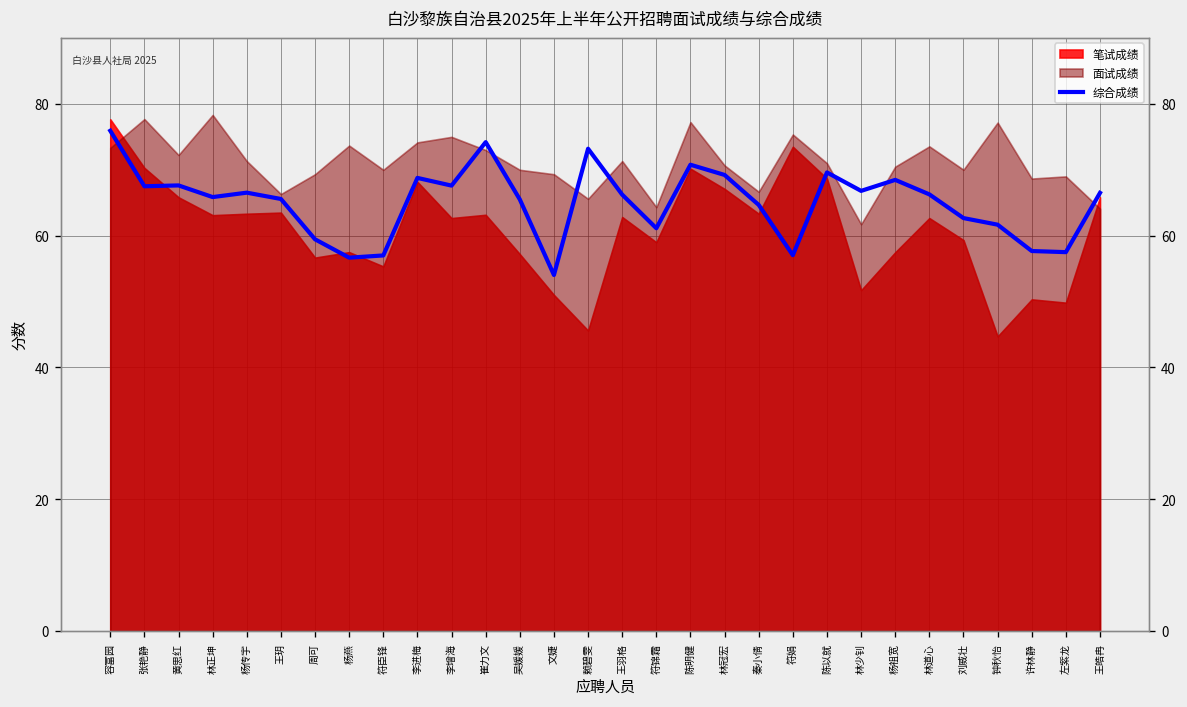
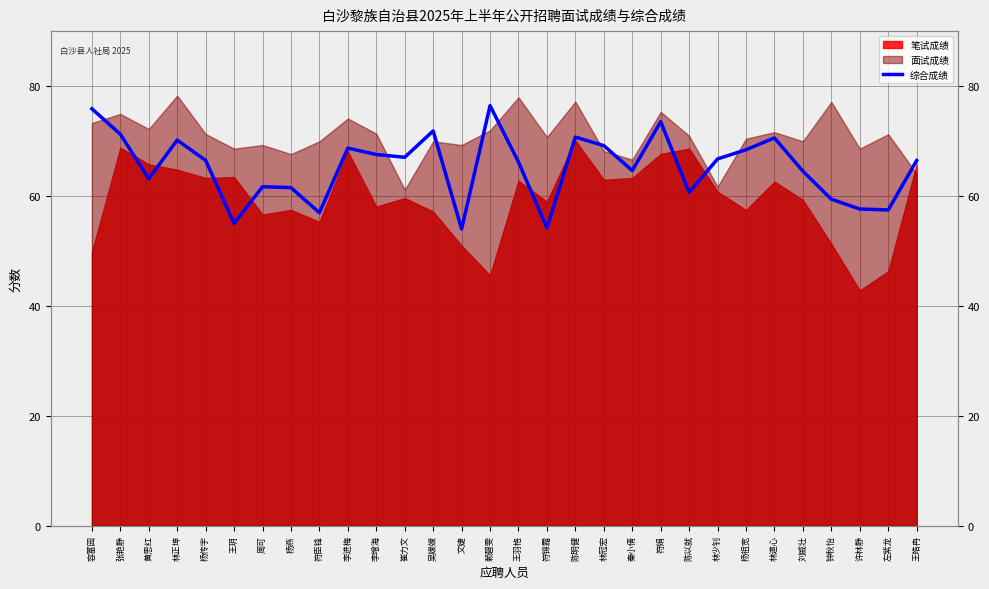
笔试成绩, 容富园: 78 -> 50
综合成绩, 张艳静: 68 -> 71
笔试成绩, 张艳静: 70 -> 69
面试成绩, 张艳静: 78 -> 75
综合成绩, 黄思红: 68 -> 63
综合成绩, 林正坤: 66 -> 70
笔试成绩, 林正坤: 63 -> 65
综合成绩, 王玥: 66 -> 55
面试成绩, 王玥: 66 -> 69
综合成绩, 周可: 59 -> 62
综合成绩, 杨燕: 57 -> 62
面试成绩, 杨燕: 74 -> 68
笔试成绩, 李增海: 63 -> 58
面试成绩, 李增海: 75 -> 71
综合成绩, 崔力文: 74 -> 67
笔试成绩, 崔力文: 63 -> 60
面试成绩, 崔力文: 73 -> 61
综合成绩, 吴媛媛: 66 -> 72
综合成绩, 赖碧雯: 73 -> 77
面试成绩, 赖碧雯: 66 -> 72
面试成绩, 王羽格: 71 -> 78
综合成绩, 符锦霜: 61 -> 54
面试成绩, 符锦霜: 64 -> 71
笔试成绩, 林冠宏: 67 -> 63
面试成绩, 林冠宏: 71 -> 68
综合成绩, 符娟: 57 -> 74
笔试成绩, 符娟: 74 -> 68
综合成绩, 陈以就: 70 -> 61
笔试成绩, 林少钊: 52 -> 61
综合成绩, 林道心: 66 -> 71
面试成绩, 林道心: 74 -> 72
综合成绩, 刘威壮: 63 -> 65
综合成绩, 钟秋怡: 62 -> 59
笔试成绩, 钟秋怡: 45 -> 51
笔试成绩, 许林静: 50 -> 43
笔试成绩, 左紫龙: 50 -> 46
面试成绩, 左紫龙: 69 -> 71
